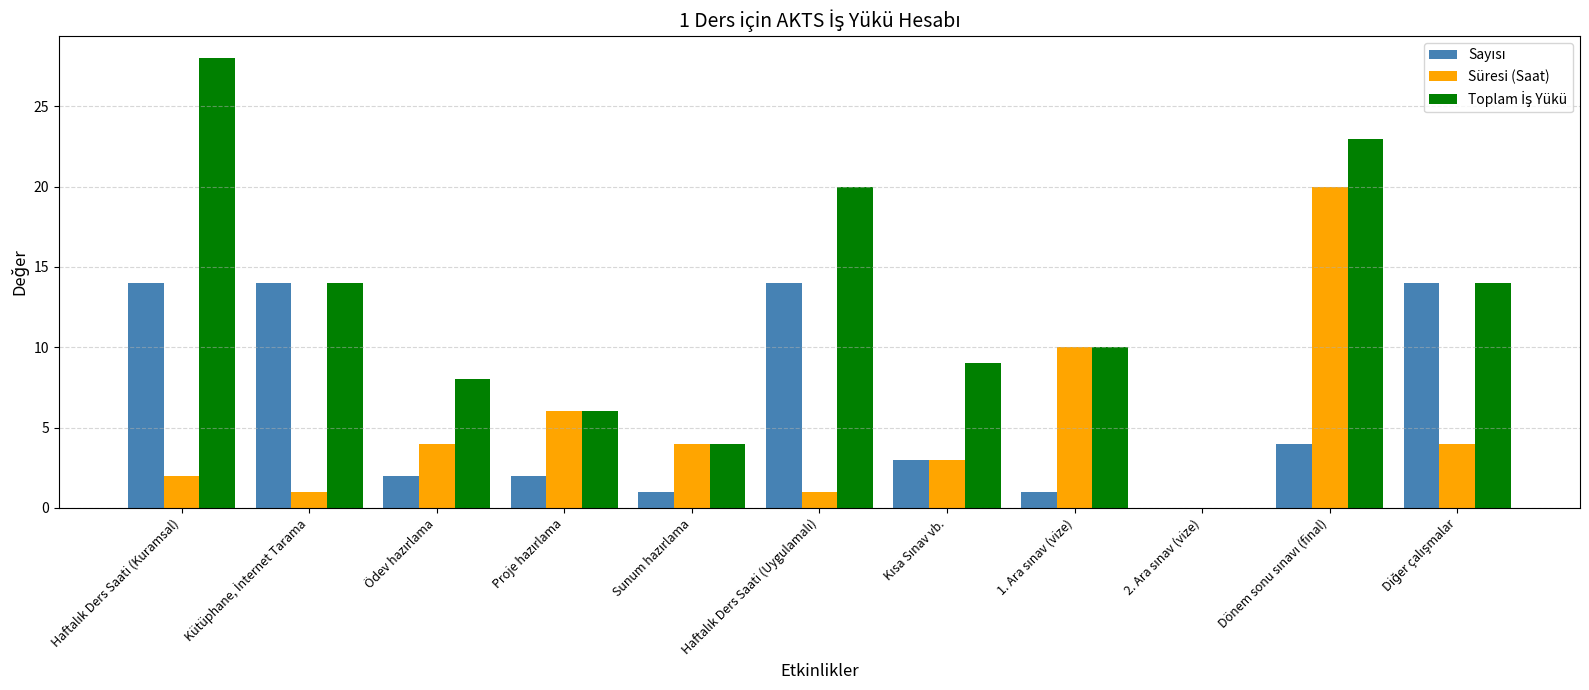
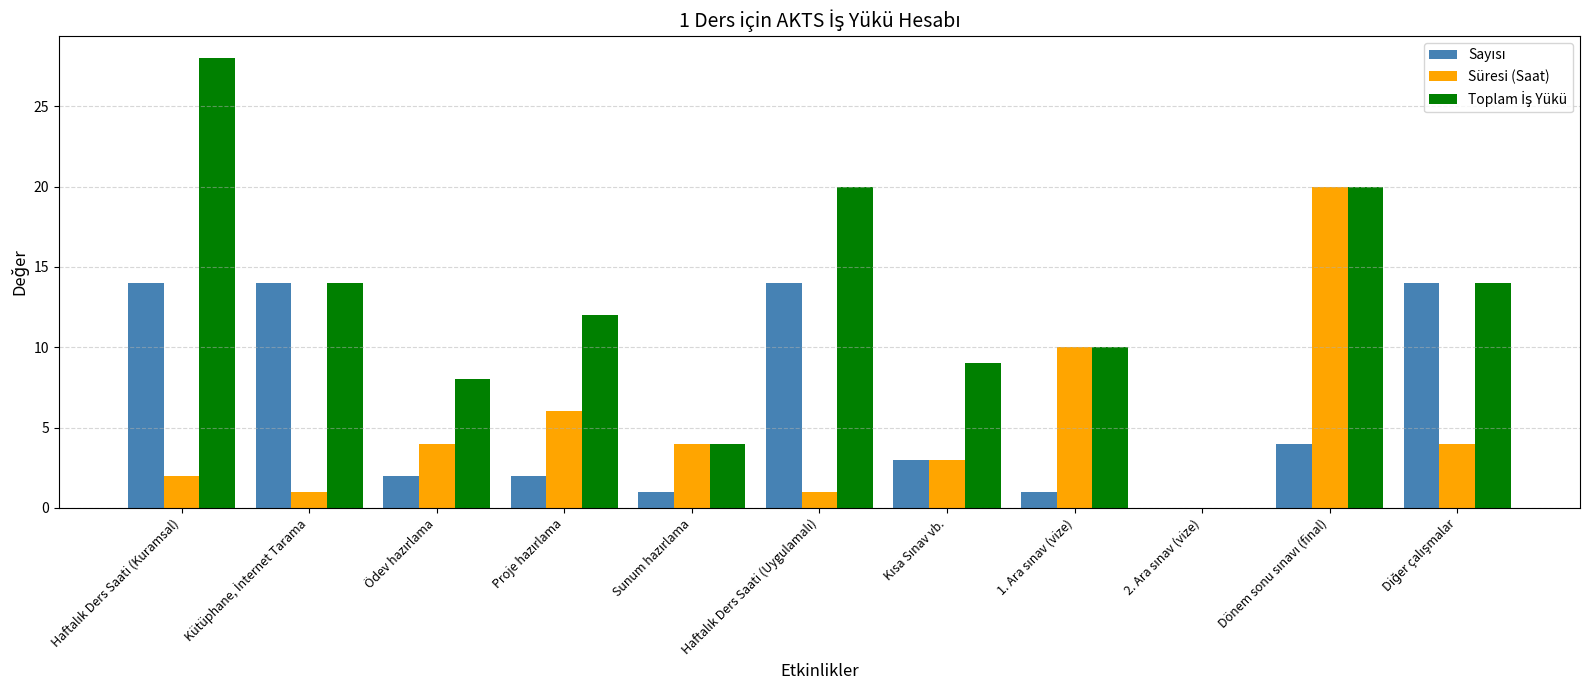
Toplam İş Yükü, Proje hazırlama: 6 -> 12
Toplam İş Yükü, Dönem sonu sınavı (final): 23 -> 20
